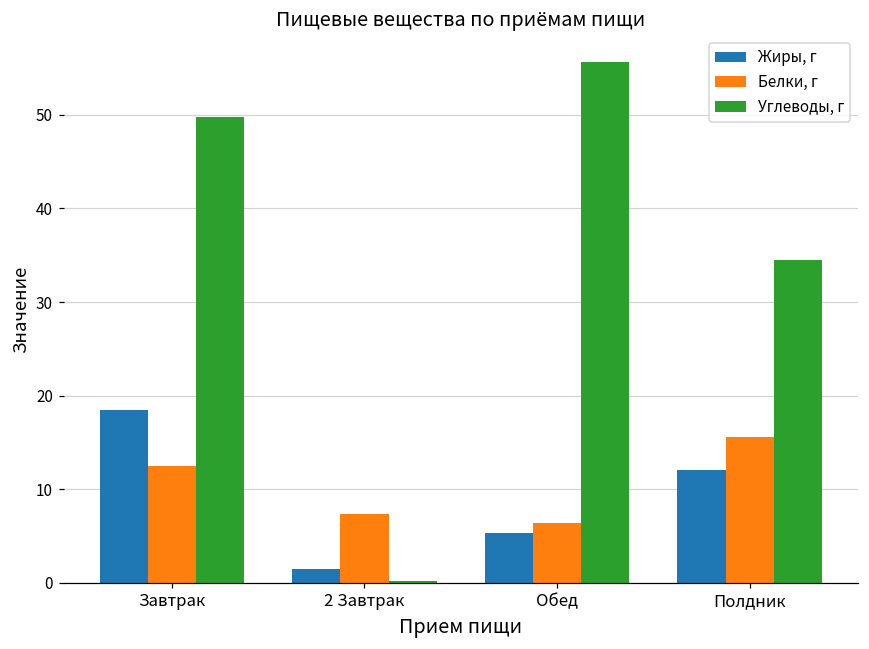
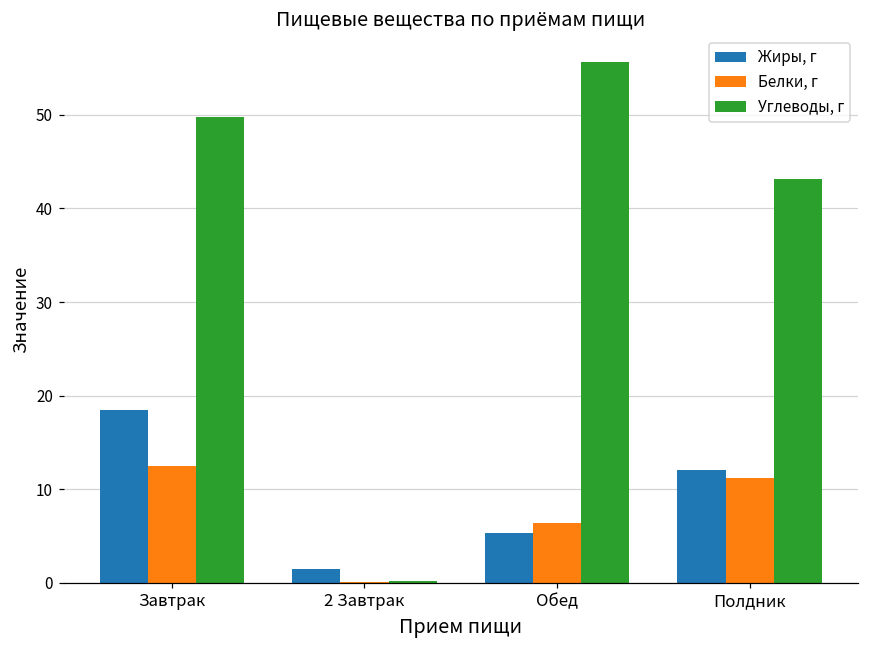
Белки, г, 2 Завтрак: 7 -> 0
Белки, г, Полдник: 16 -> 11
Углеводы, г, Полдник: 35 -> 43
